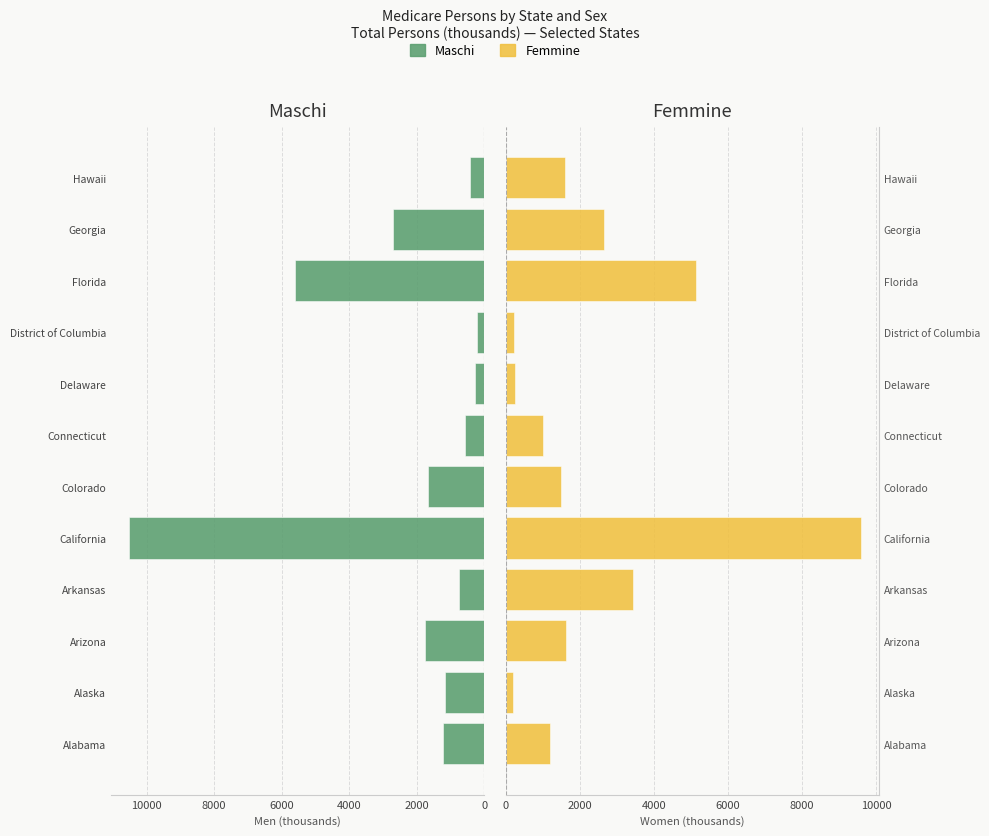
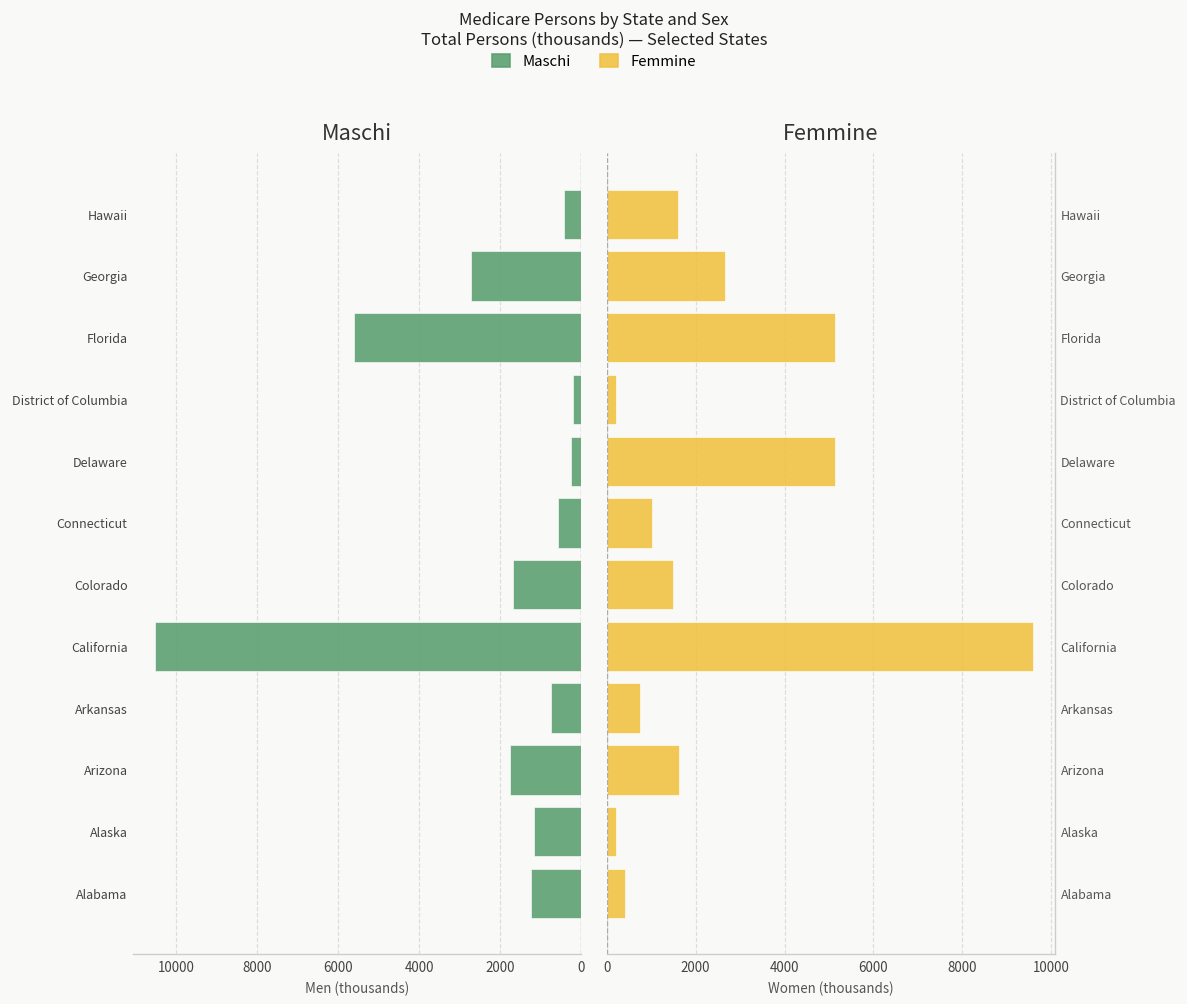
Femmine, Delaware: 300 -> 5100
Femmine, Arkansas: 3400 -> 700
Femmine, Alabama: 1200 -> 400
